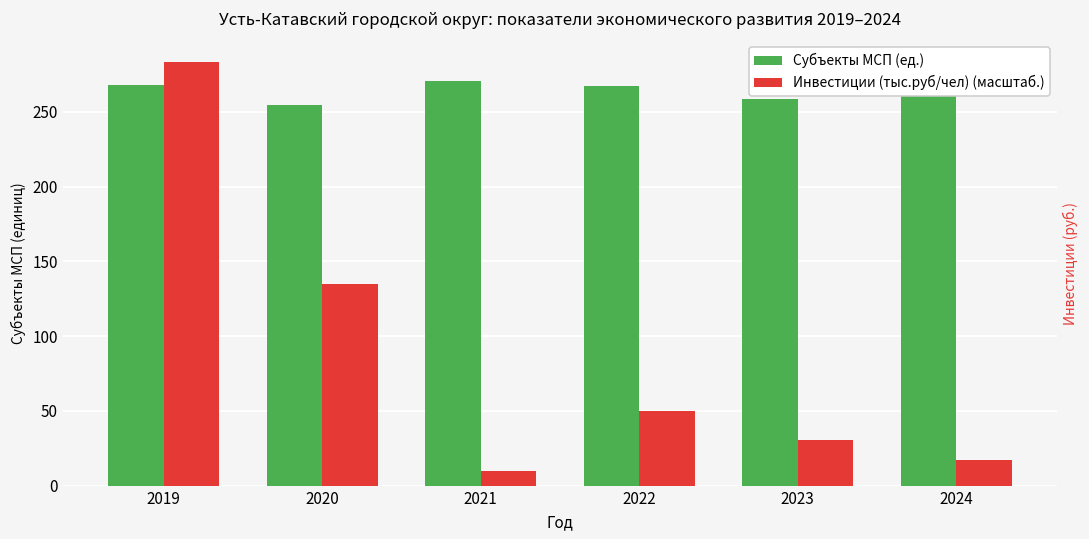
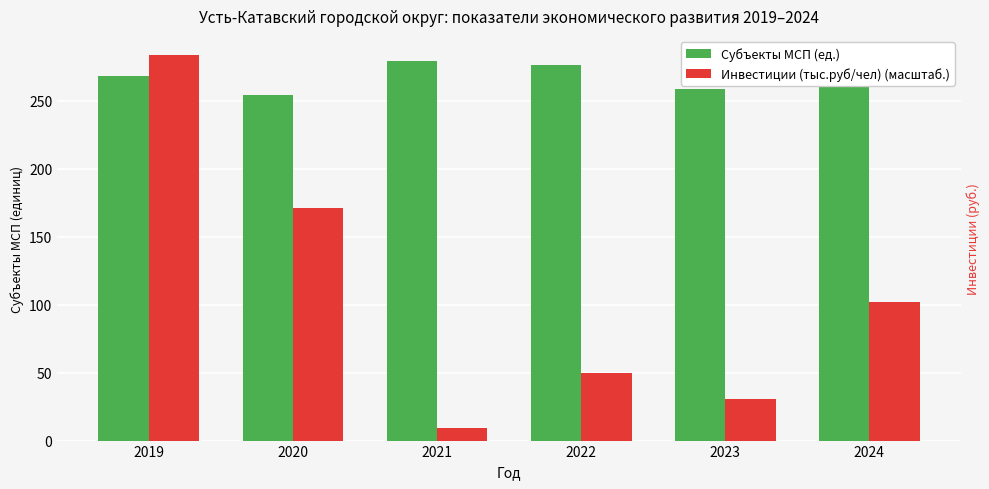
Инвестиции (тыс.руб/чел) (масштаб.), 2020: 135 -> 171
Субъекты МСП (ед.), 2021: 270 -> 279
Субъекты МСП (ед.), 2022: 268 -> 276
Инвестиции (тыс.руб/чел) (масштаб.), 2024: 17 -> 102
